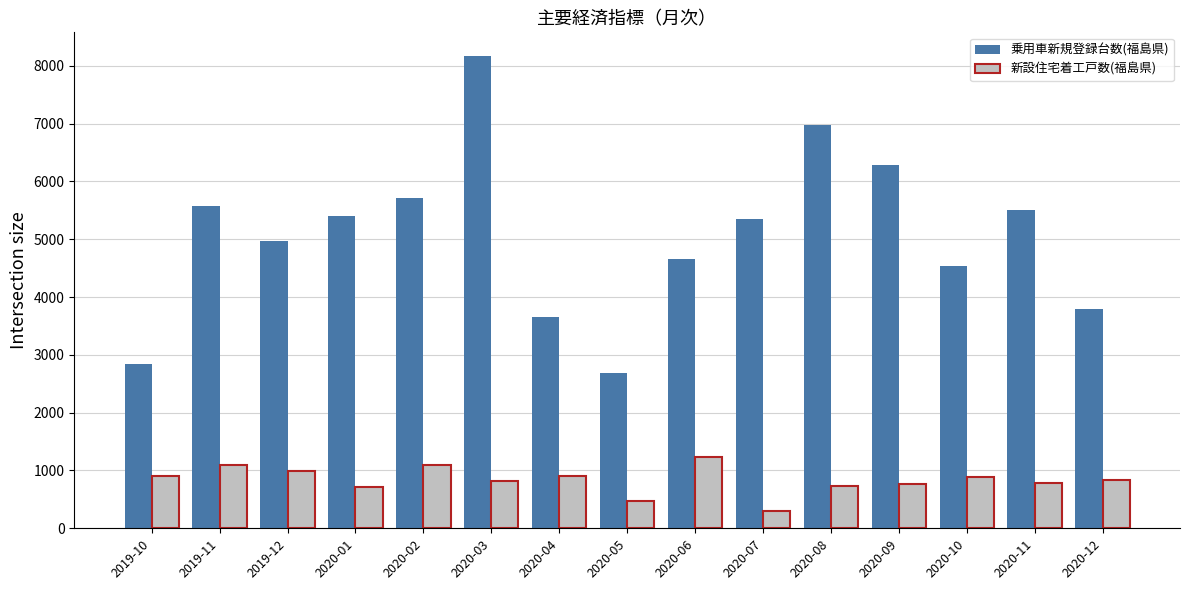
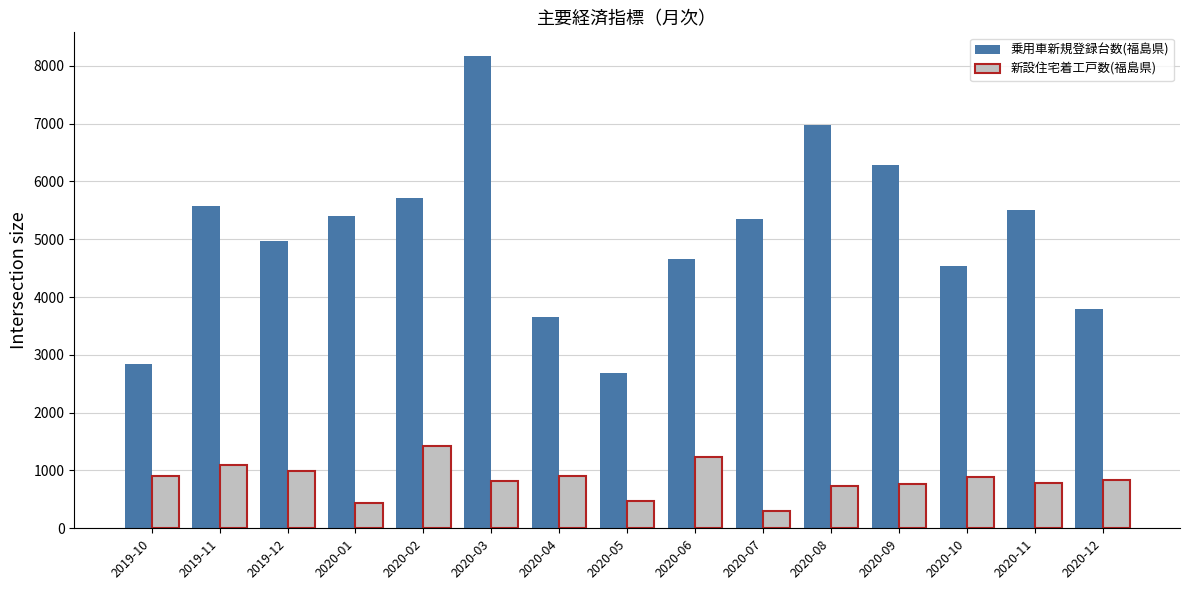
新設住宅着工戸数(福島県), 2020-01: 700 -> 400
新設住宅着工戸数(福島県), 2020-02: 1100 -> 1400
